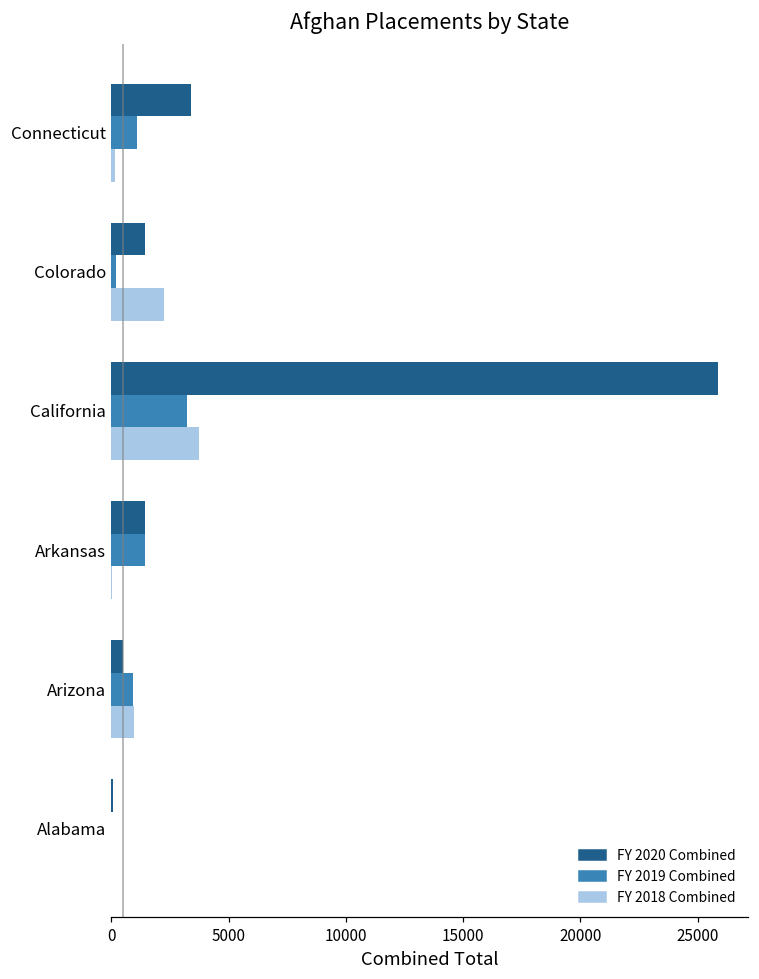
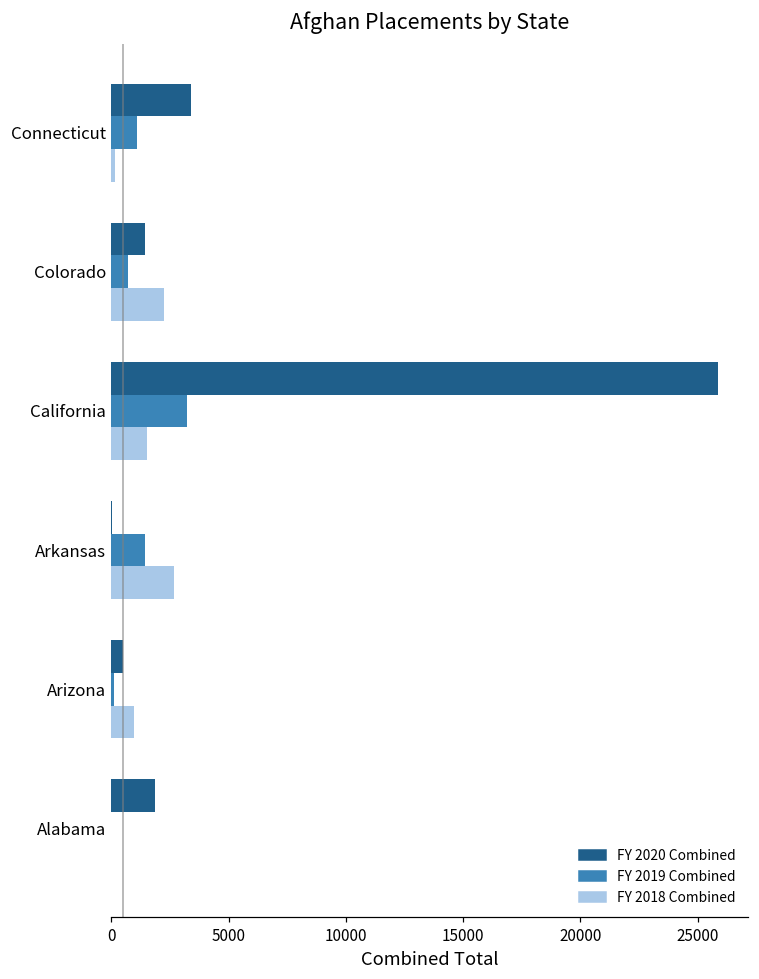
FY 2019 Combined, Colorado: 200 -> 700
FY 2018 Combined, California: 3700 -> 1500
FY 2020 Combined, Arkansas: 1400 -> 0
FY 2018 Combined, Arkansas: 0 -> 2700
FY 2019 Combined, Arizona: 900 -> 100
FY 2020 Combined, Alabama: 100 -> 1900
